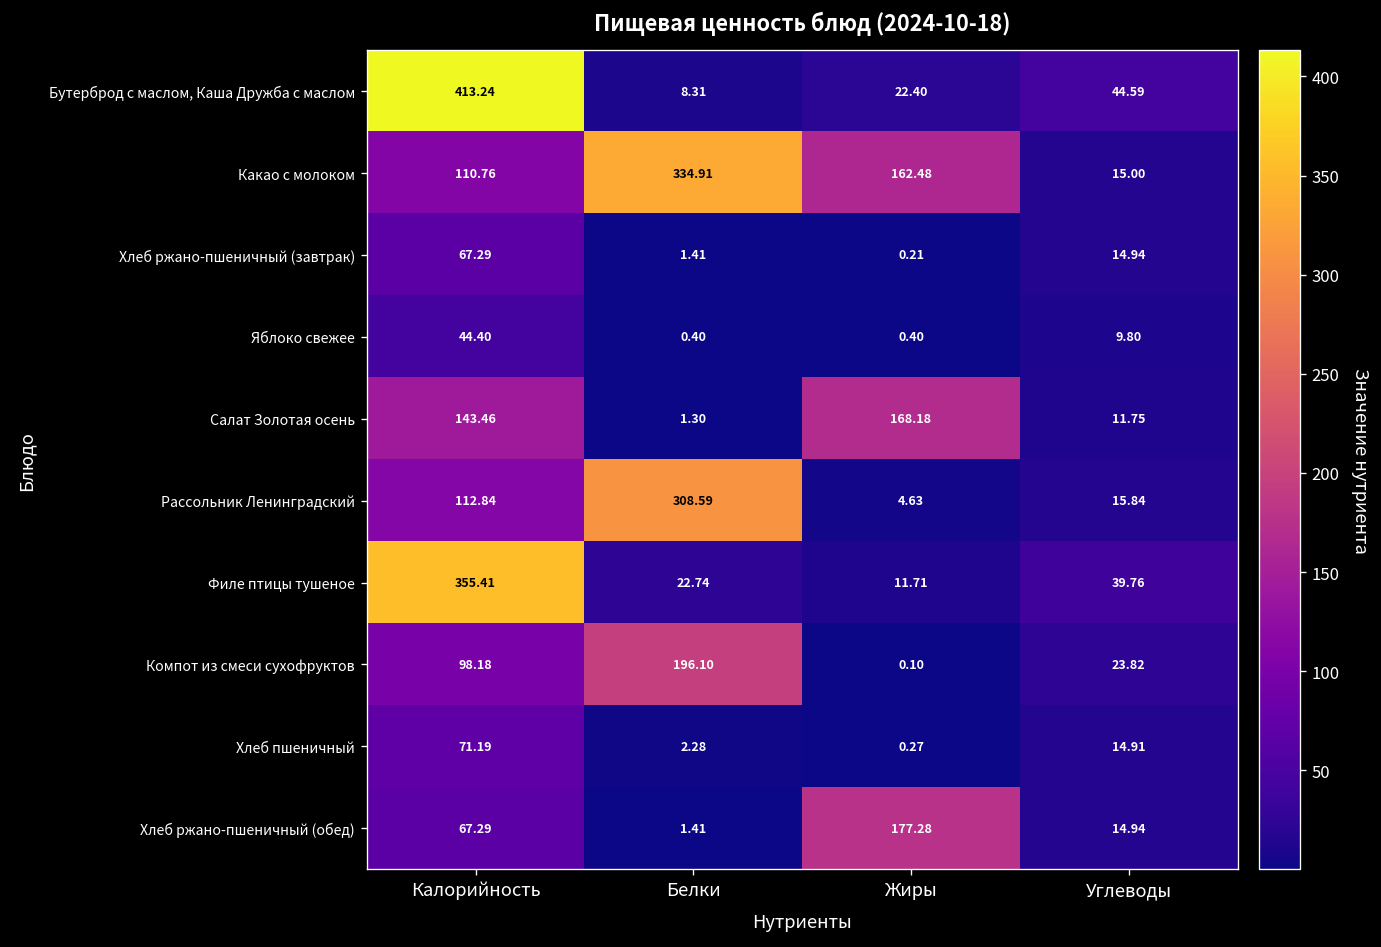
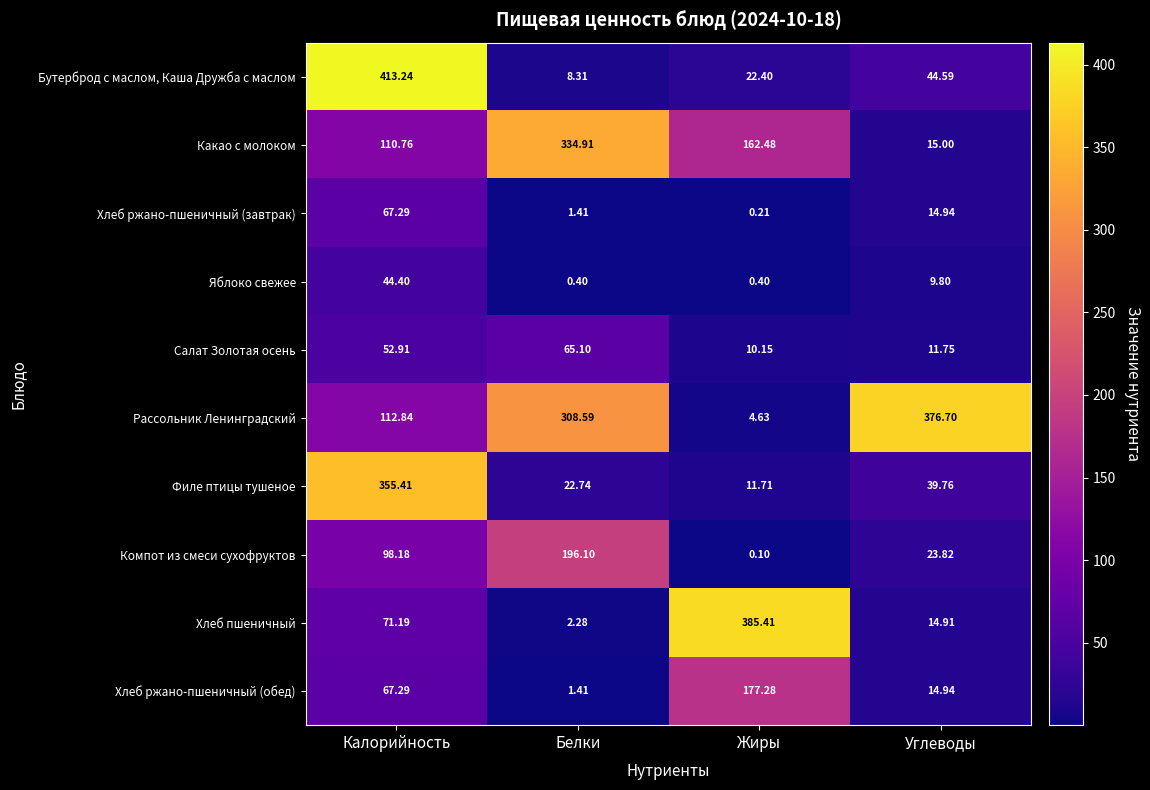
Салат Золотая осень, Калорийность: 143.46 -> 52.91
Салат Золотая осень, Белки: 1.30 -> 65.10
Салат Золотая осень, Жиры: 168.18 -> 10.15
Рассольник Ленинградский, Углеводы: 15.84 -> 376.70
Хлеб пшеничный, Жиры: 0.27 -> 385.41
